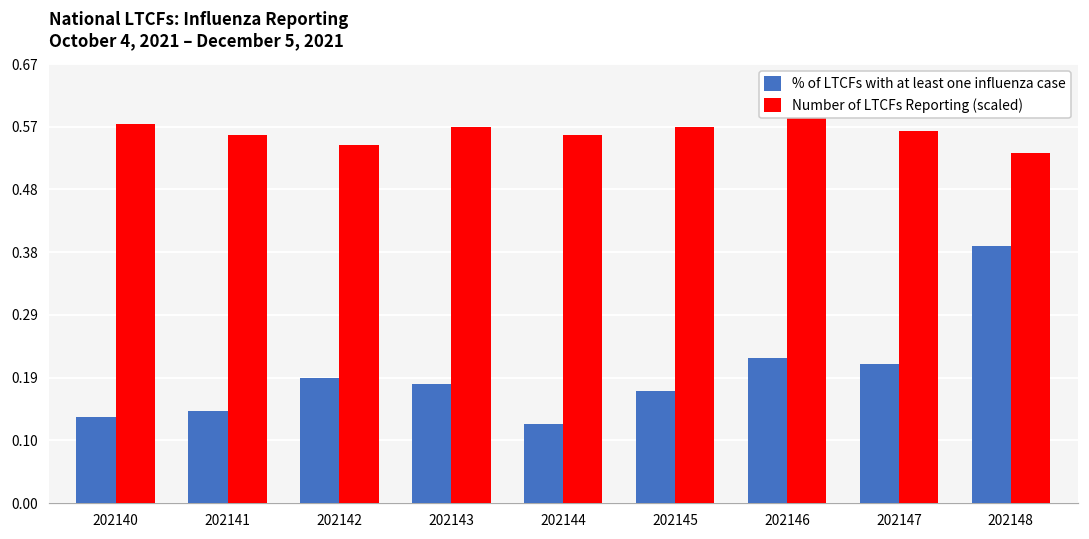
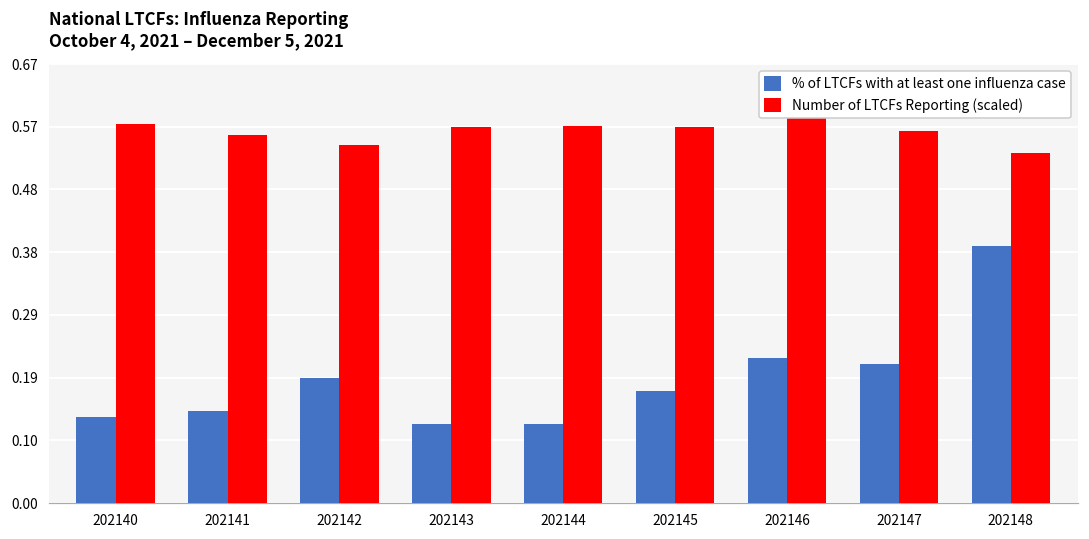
% of LTCFs with at least one influenza case, 202143: 0.18 -> 0.12
Number of LTCFs Reporting (scaled), 202144: 0.56 -> 0.57
